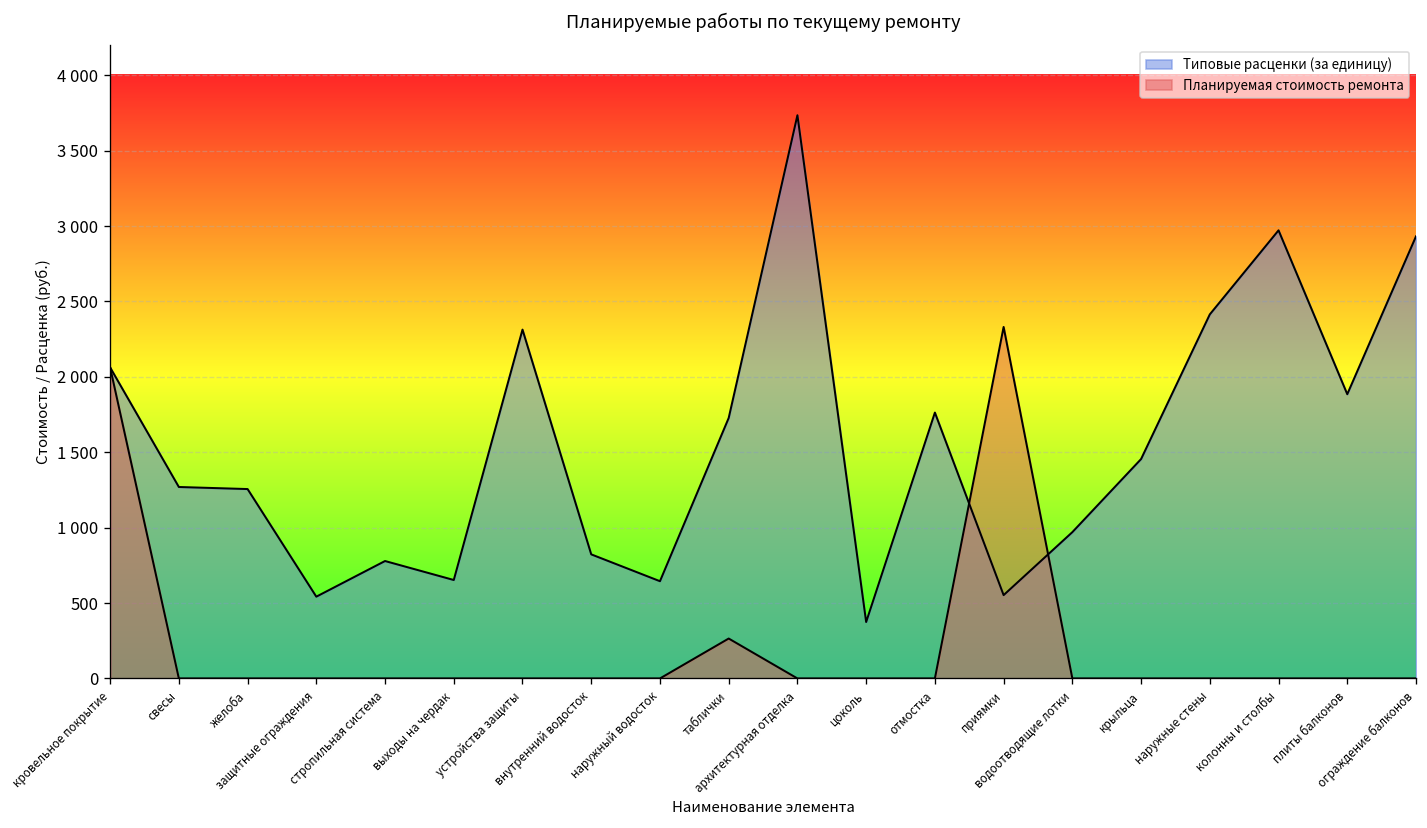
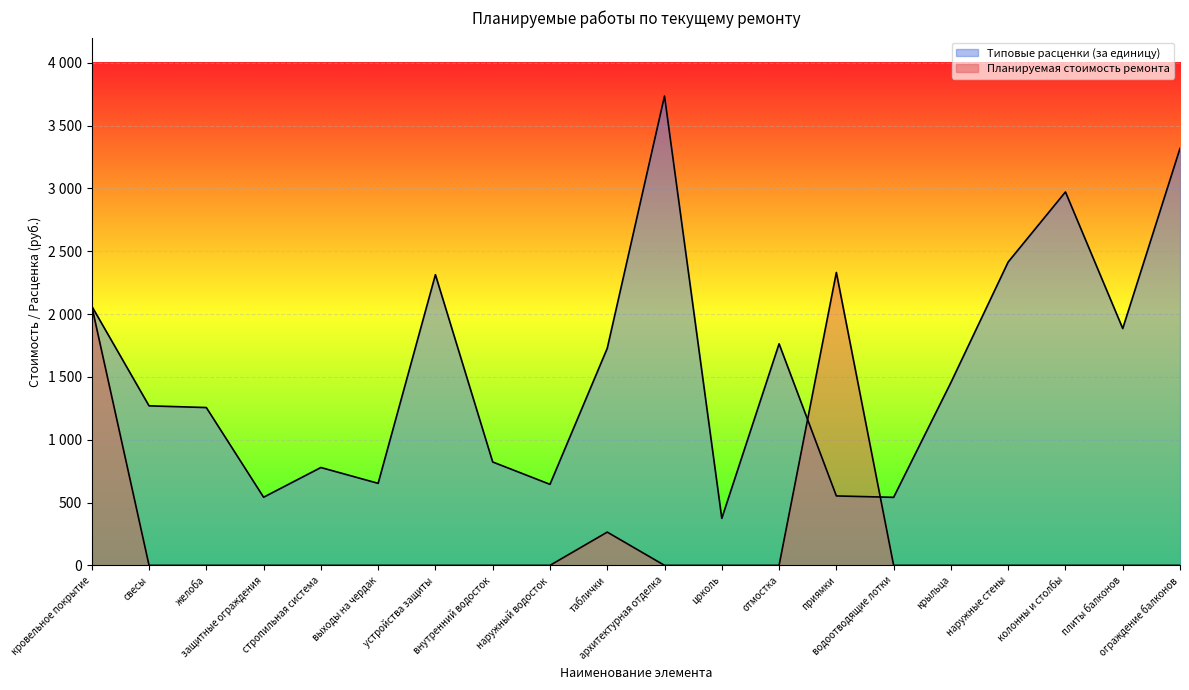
Типовые расценки (за единицу), водоотводящие лотки: 970 -> 540
Типовые расценки (за единицу), ограждение балконов: 2930 -> 3320
